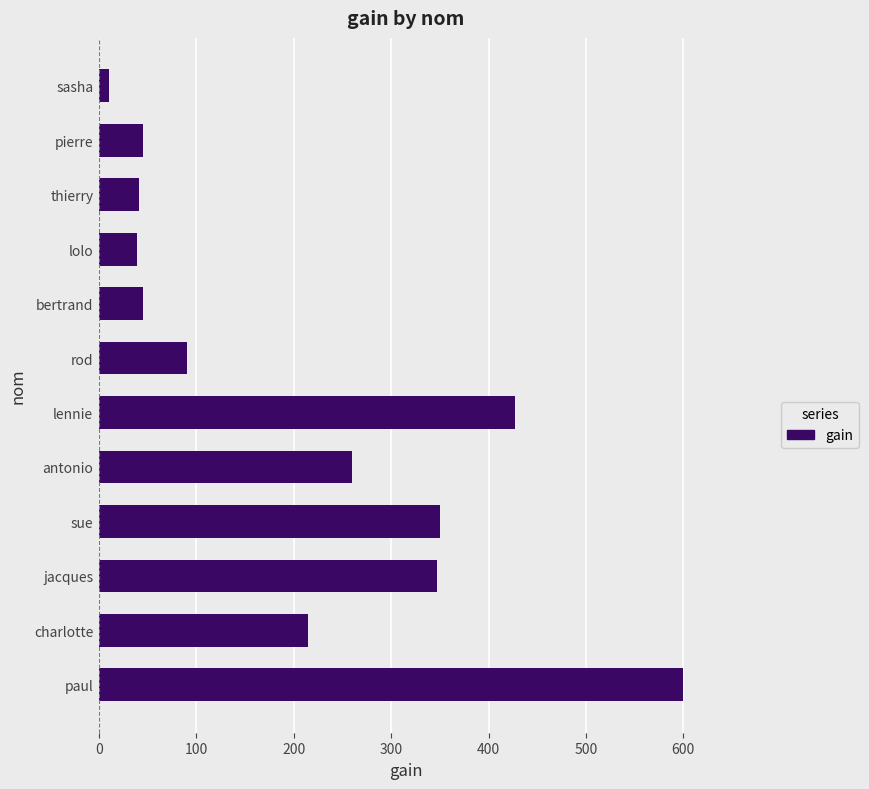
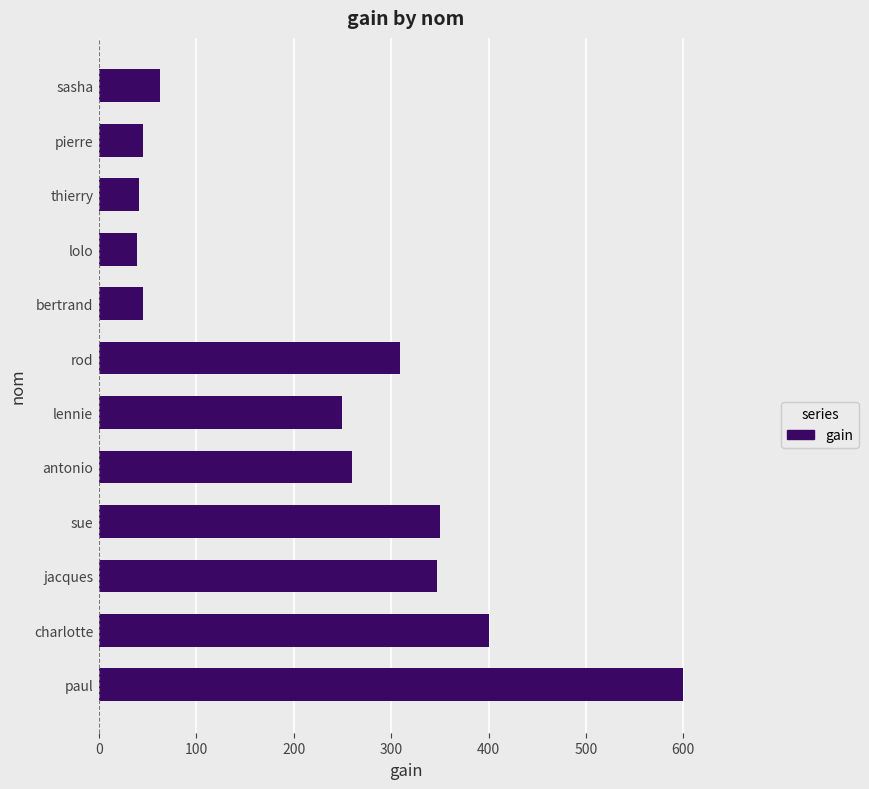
sasha: 10 -> 60
rod: 90 -> 310
lennie: 430 -> 250
charlotte: 220 -> 400
